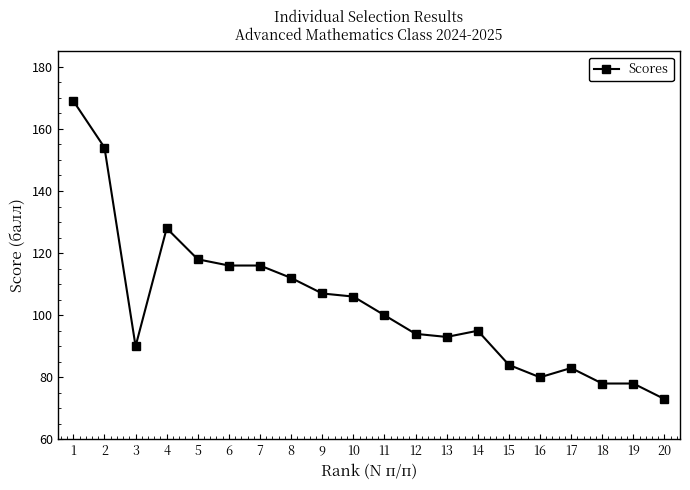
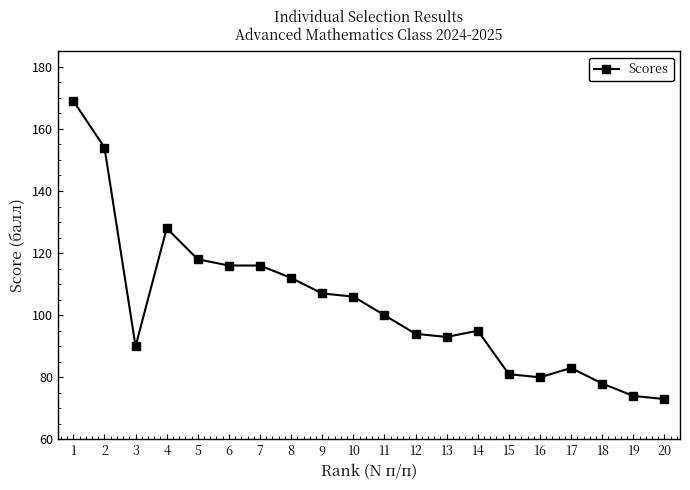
15: 84 -> 81
19: 78 -> 74
